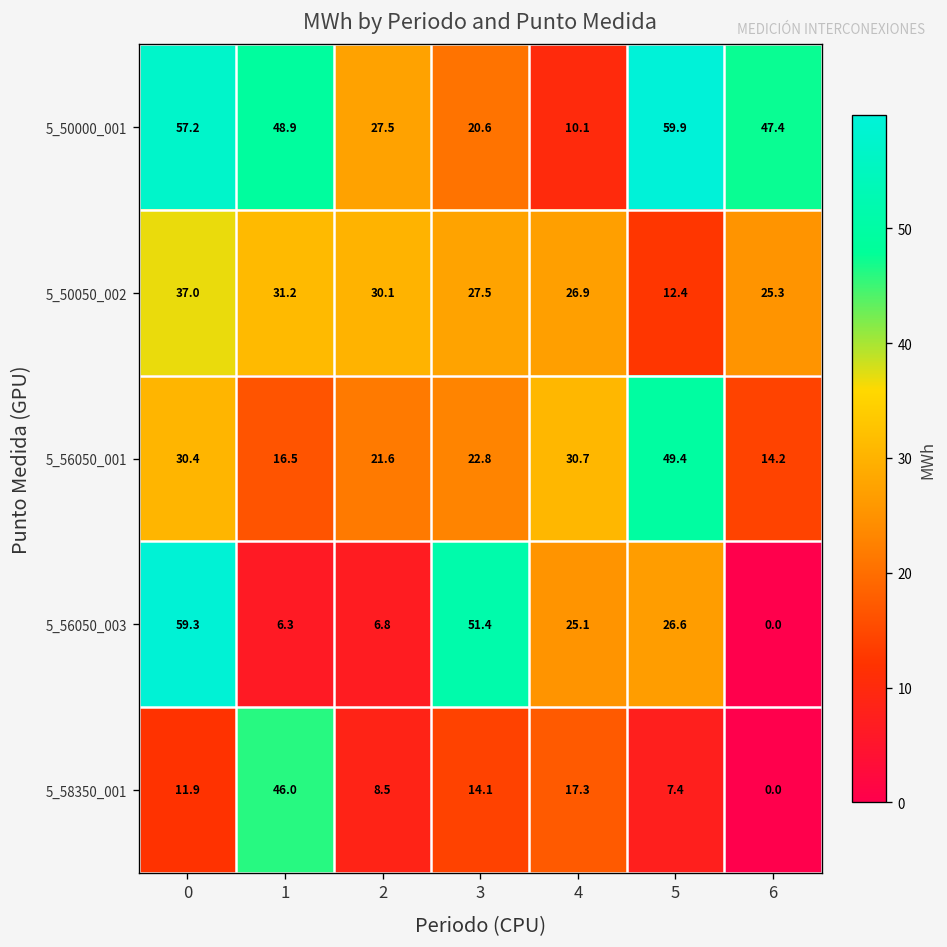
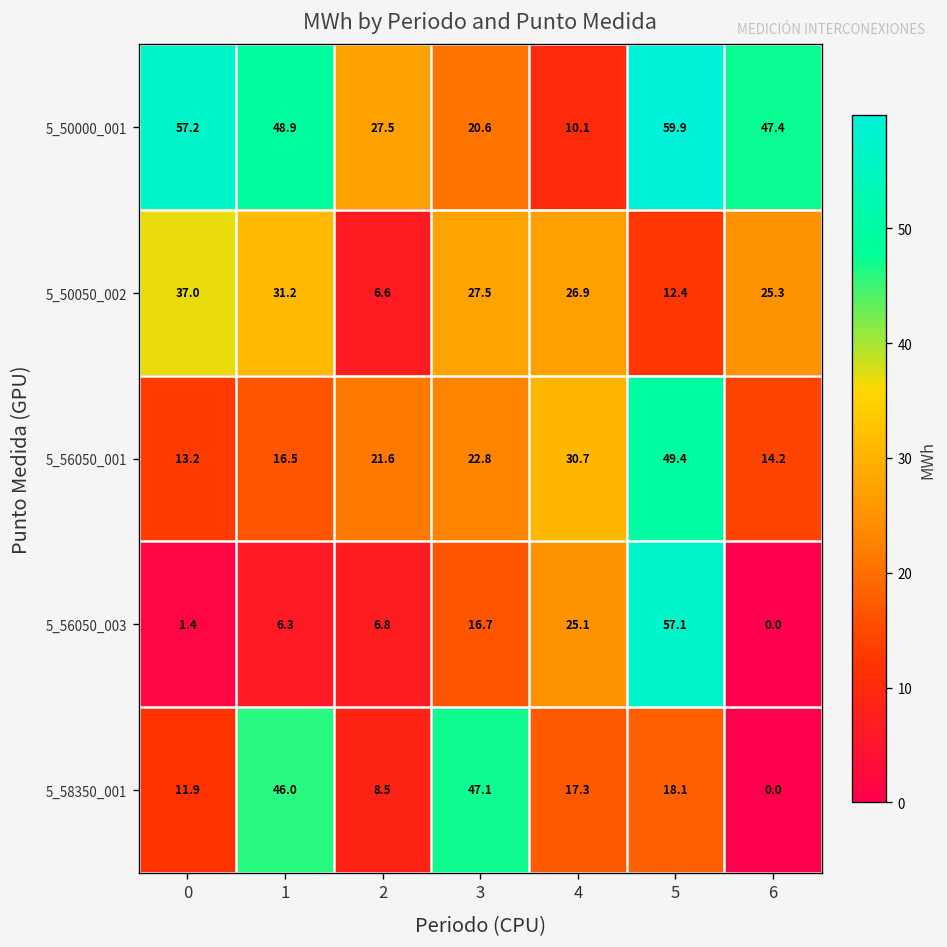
5_50050_002, 2: 30.1 -> 6.6
5_56050_001, 0: 30.4 -> 13.2
5_56050_003, 0: 59.3 -> 1.4
5_56050_003, 3: 51.4 -> 16.7
5_56050_003, 5: 26.6 -> 57.1
5_58350_001, 3: 14.1 -> 47.1
5_58350_001, 5: 7.4 -> 18.1
